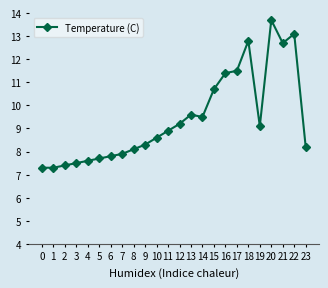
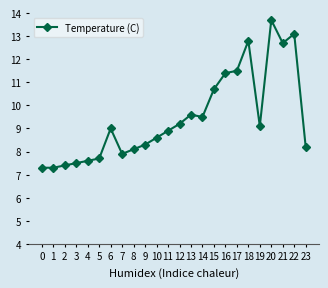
6: 7.8 -> 9.0
